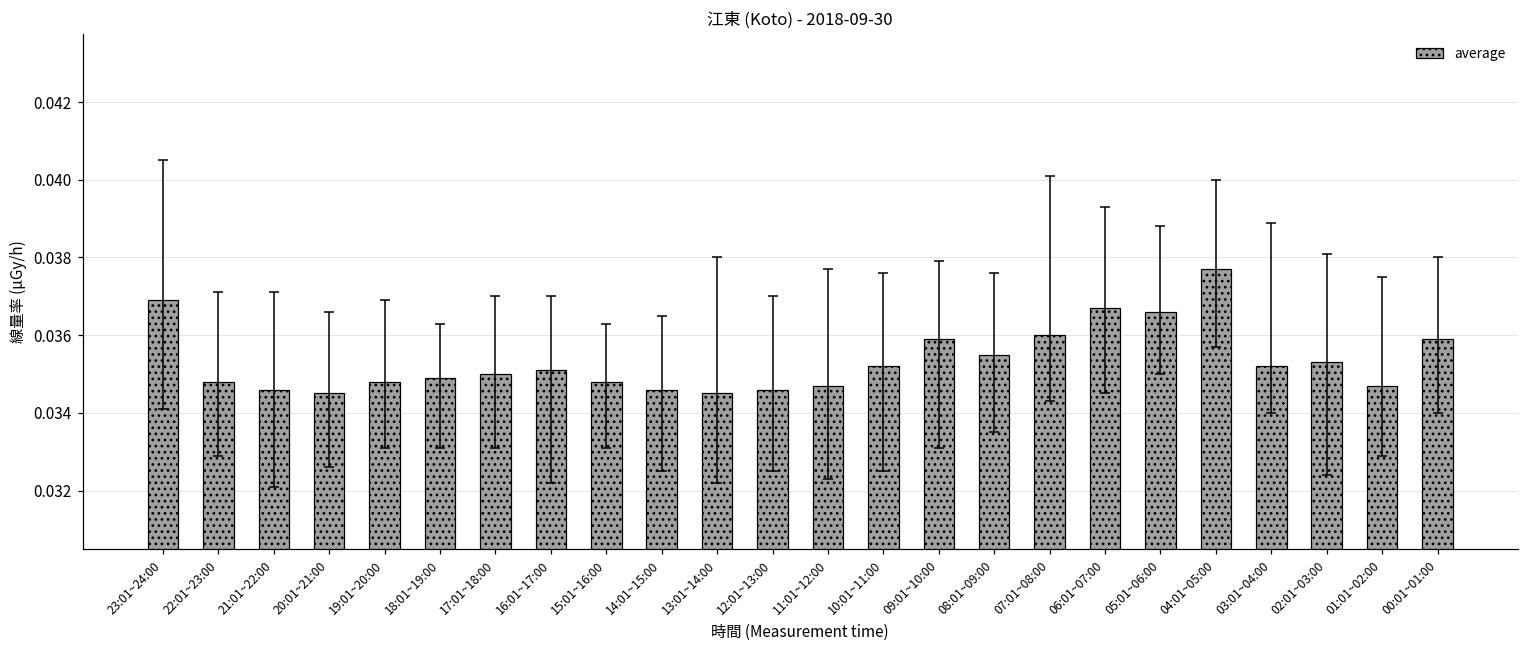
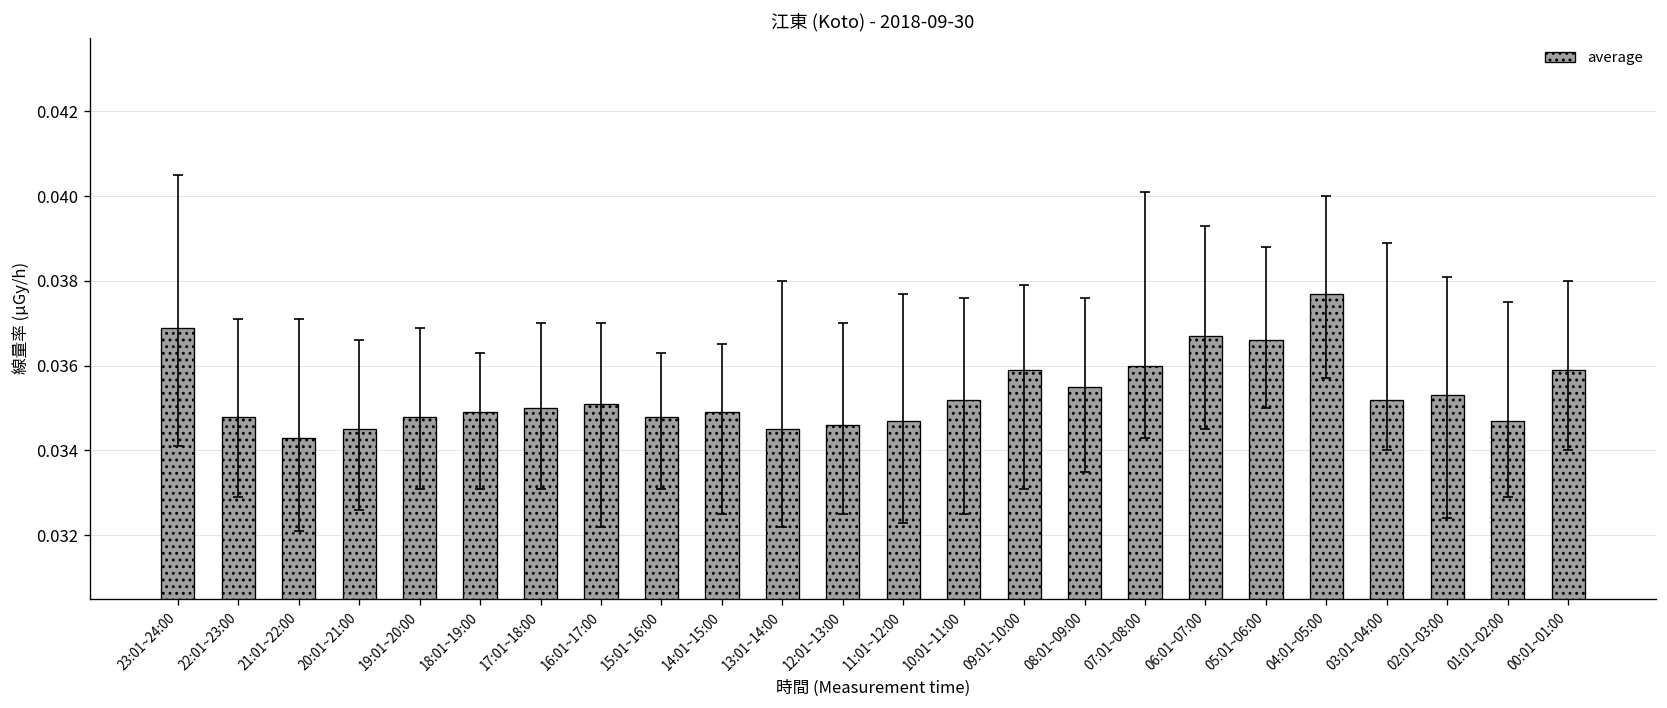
average, 21:01~22:00: 0.0346 -> 0.0343
average, 14:01~15:00: 0.0346 -> 0.0349
